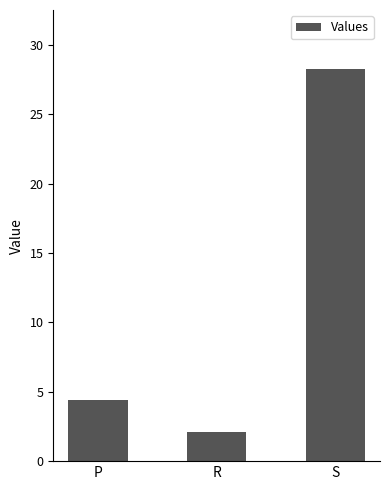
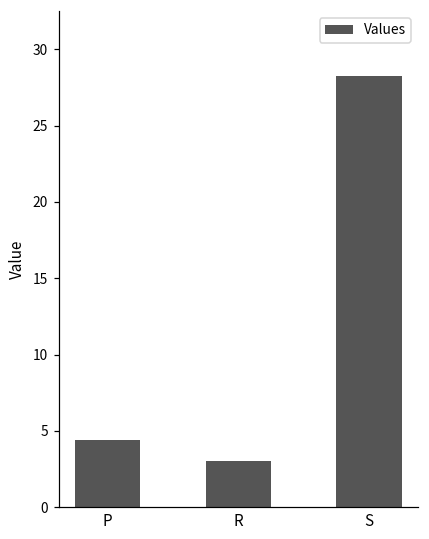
R: 2.1 -> 3.0
